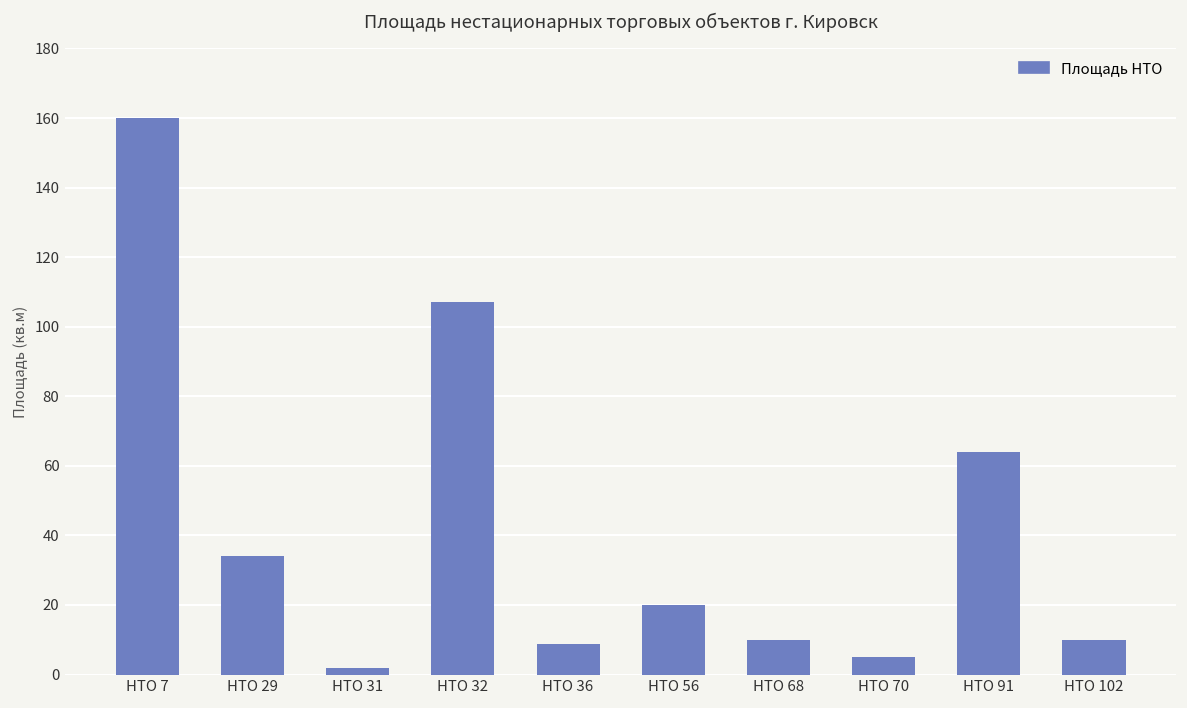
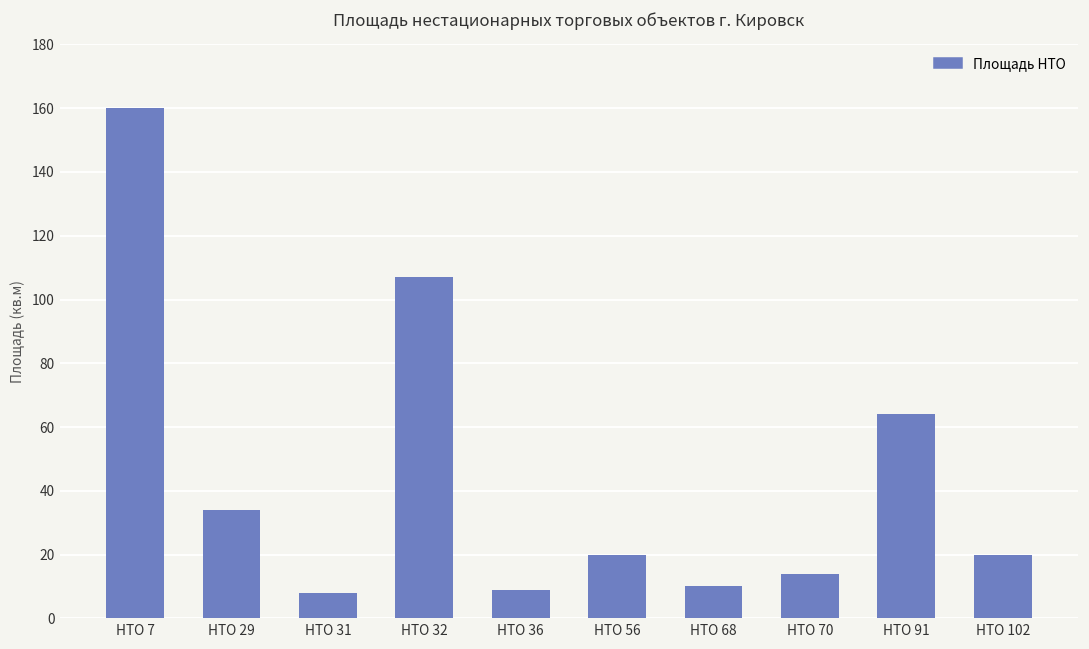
НТО 31: 2 -> 8
НТО 70: 5 -> 14
НТО 102: 10 -> 20
